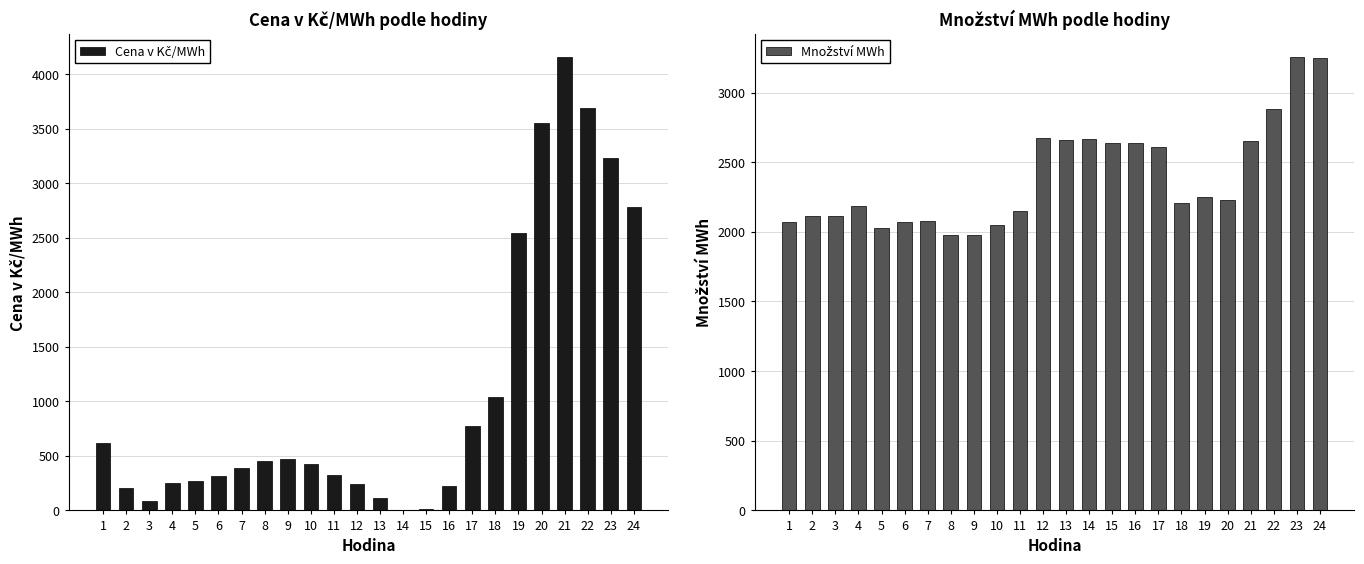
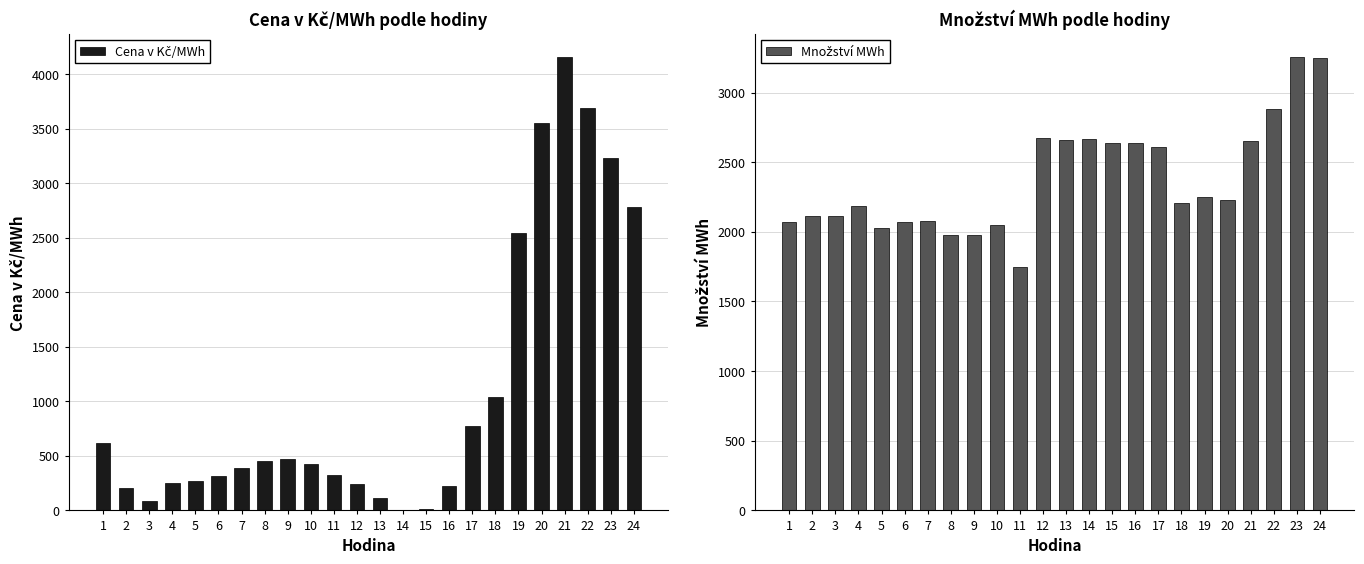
Množství MWh podle hodiny, 11: 2150 -> 1750
